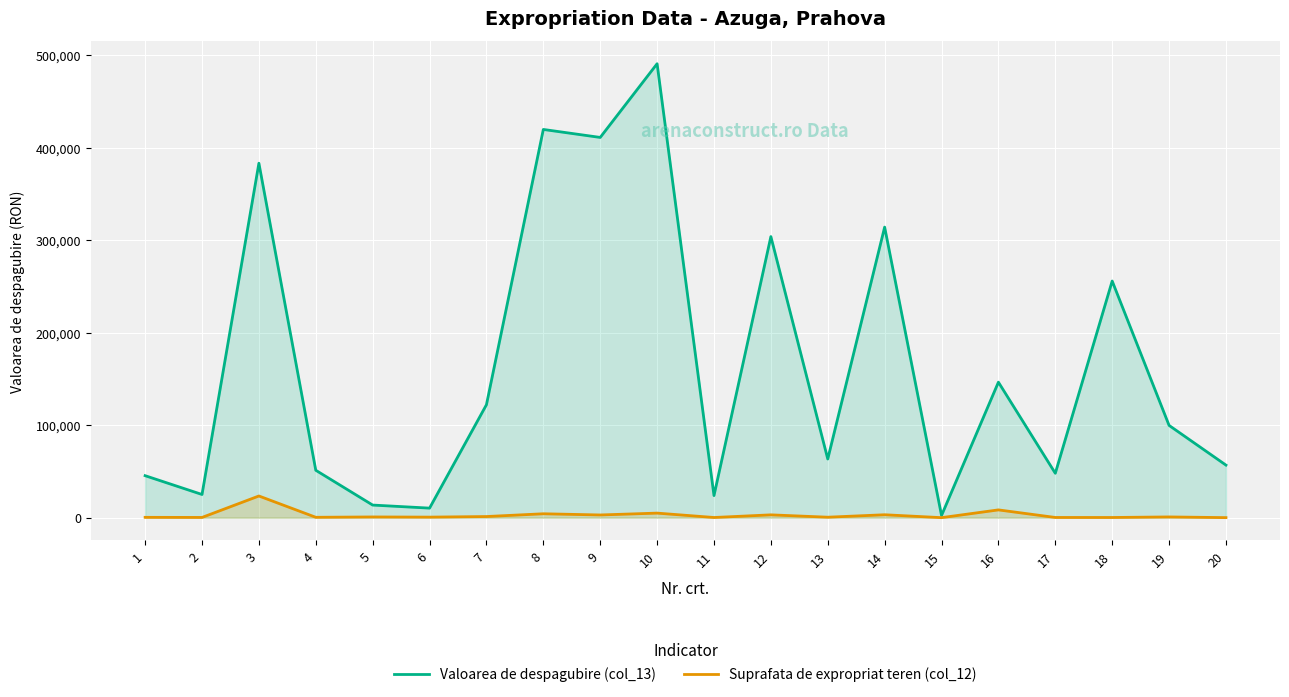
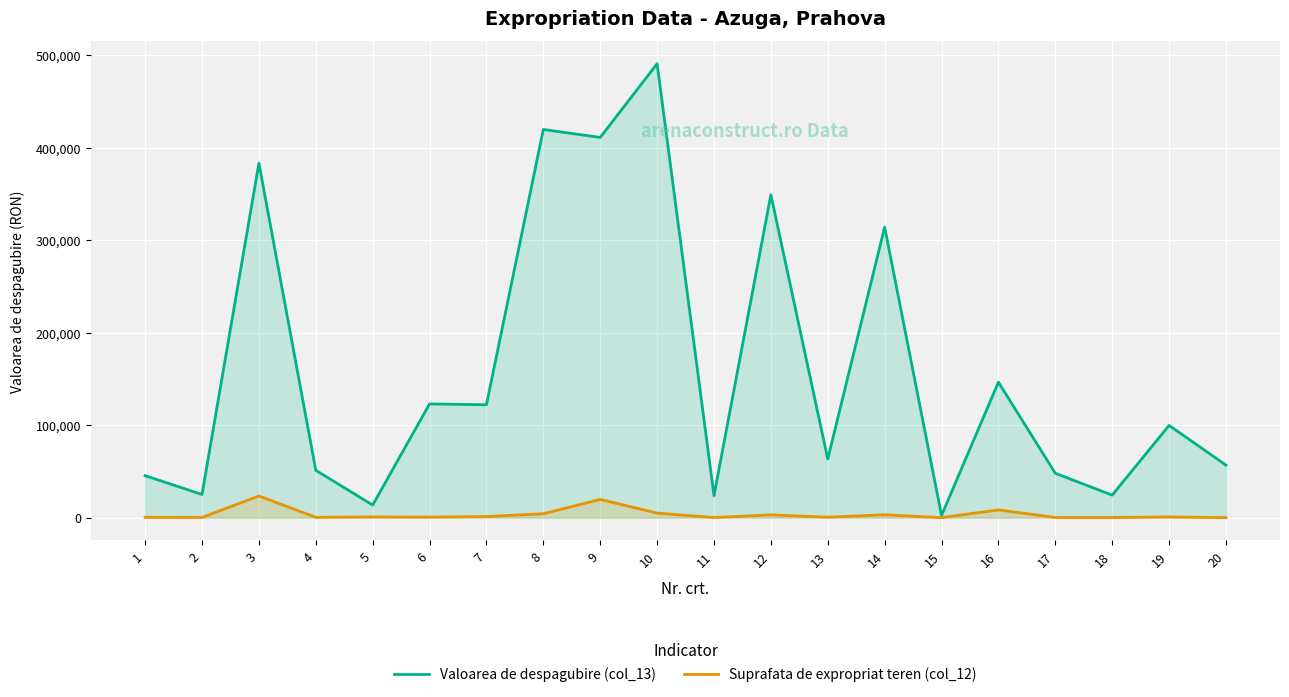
Valoarea de despagubire (col_13), 6: 10,000 -> 120,000
Suprafata de expropriat teren (col_12), 9: 0 -> 20,000
Valoarea de despagubire (col_13), 12: 300,000 -> 350,000
Valoarea de despagubire (col_13), 18: 260,000 -> 20,000
